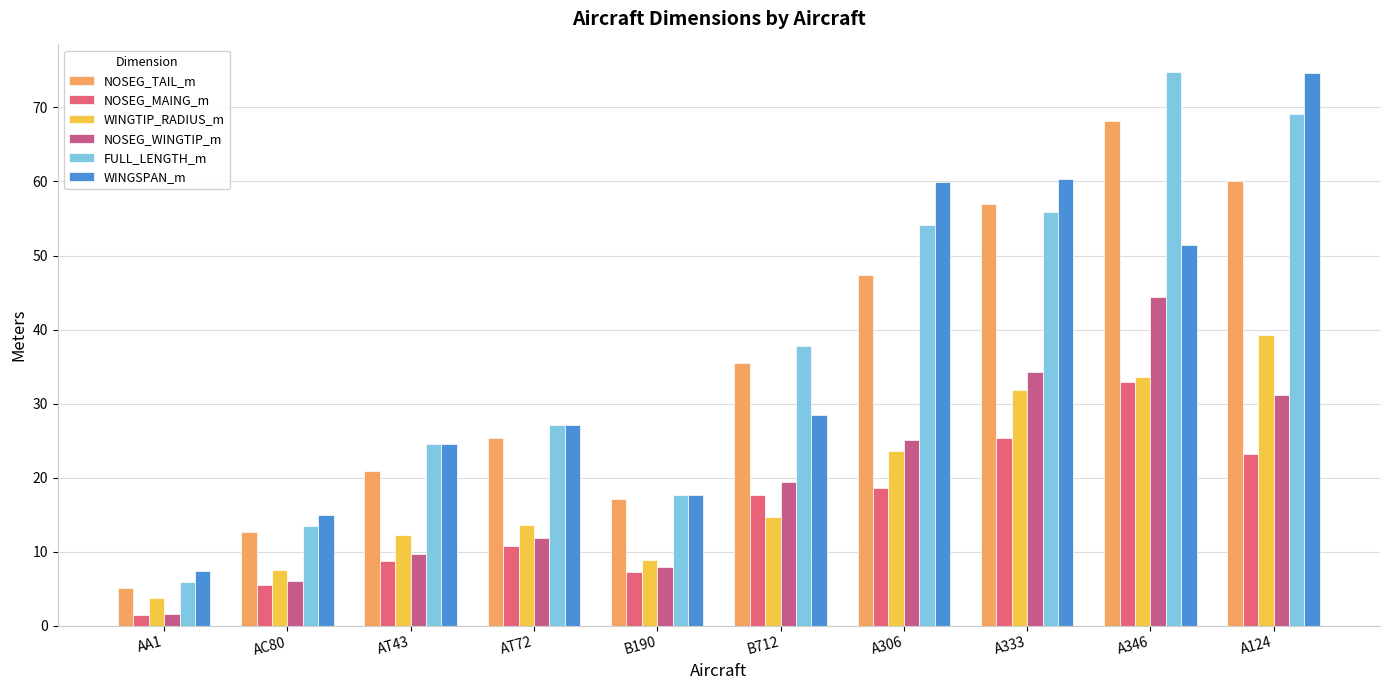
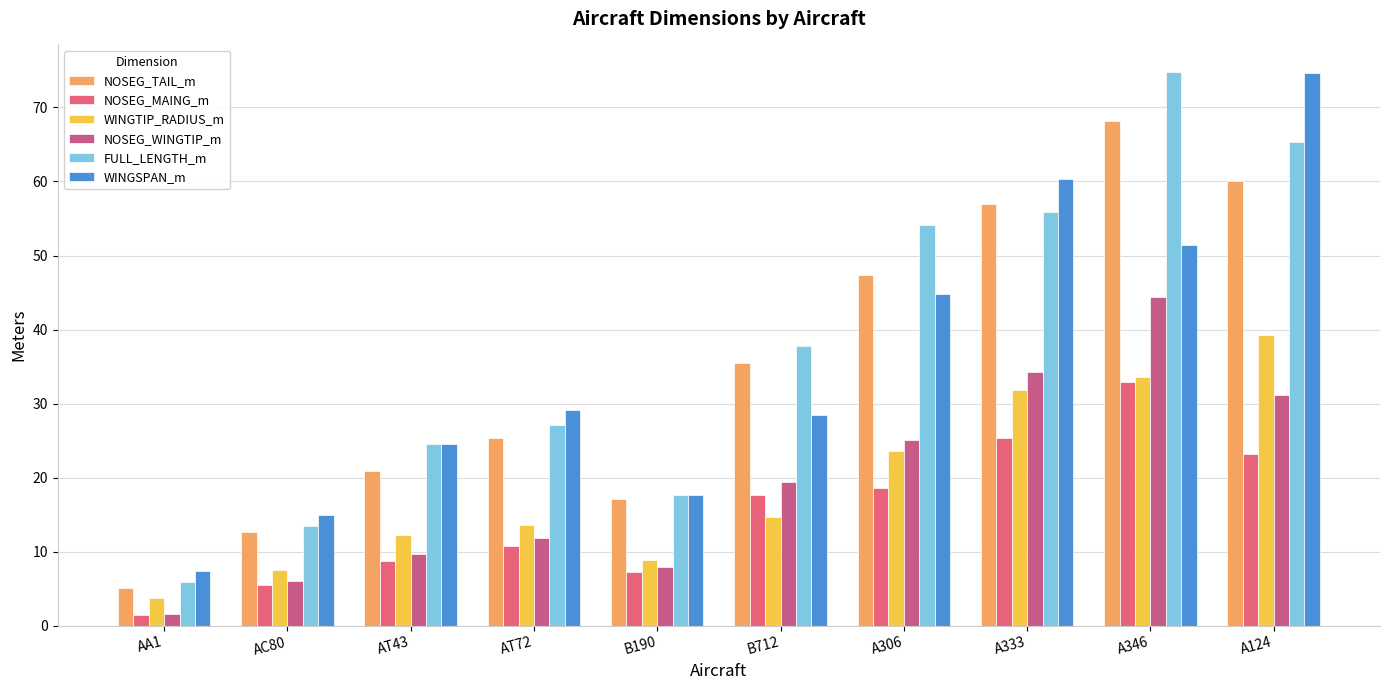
WINGSPAN_m, AT72: 27 -> 29
WINGSPAN_m, A306: 60 -> 45
FULL_LENGTH_m, A124: 69 -> 65
